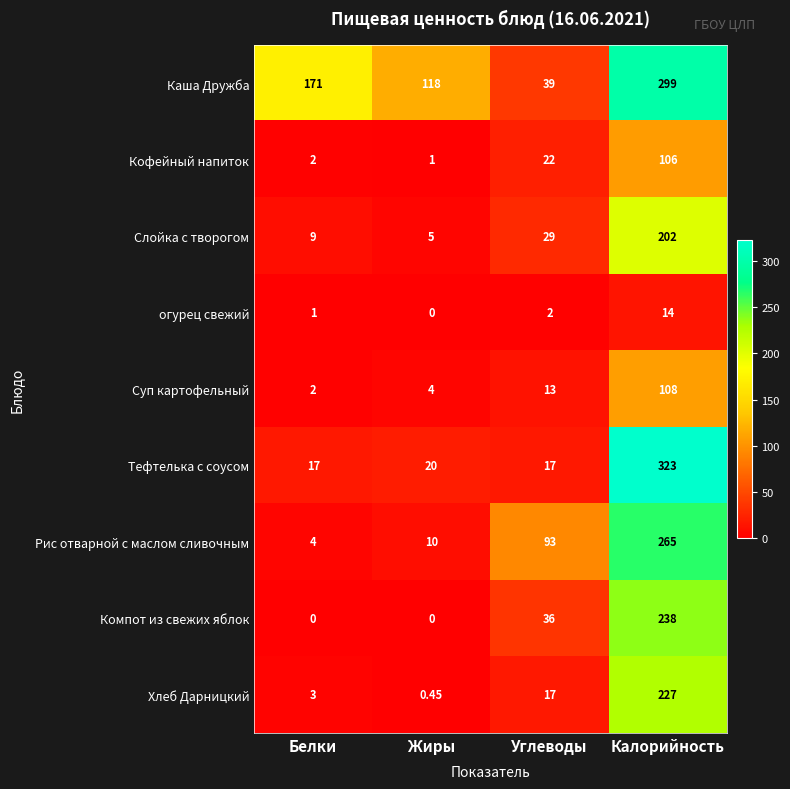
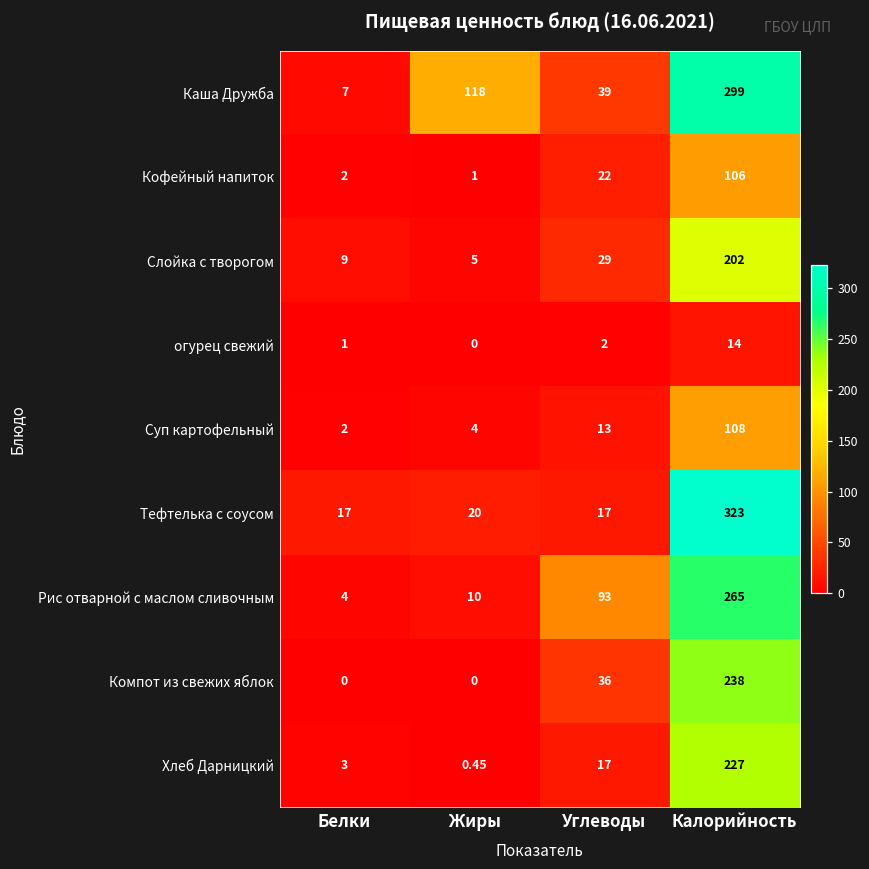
Каша Дружба, Белки: 171 -> 7
